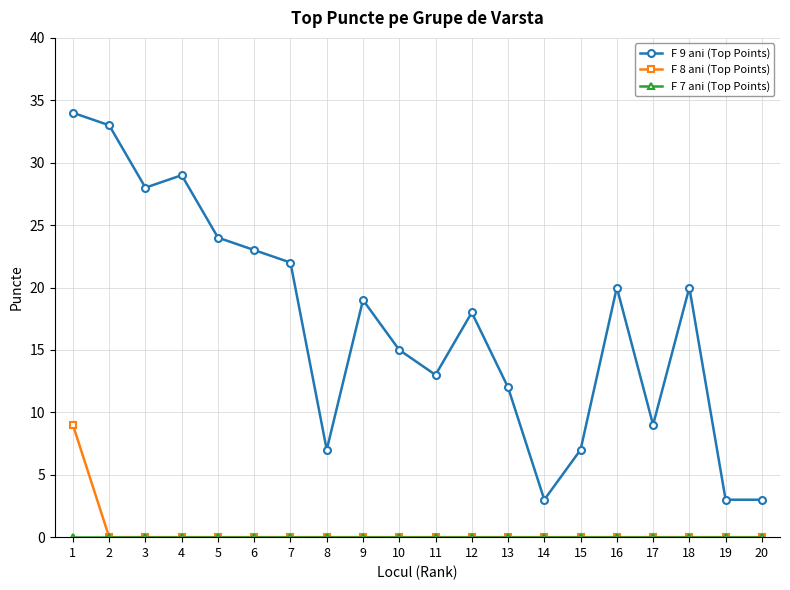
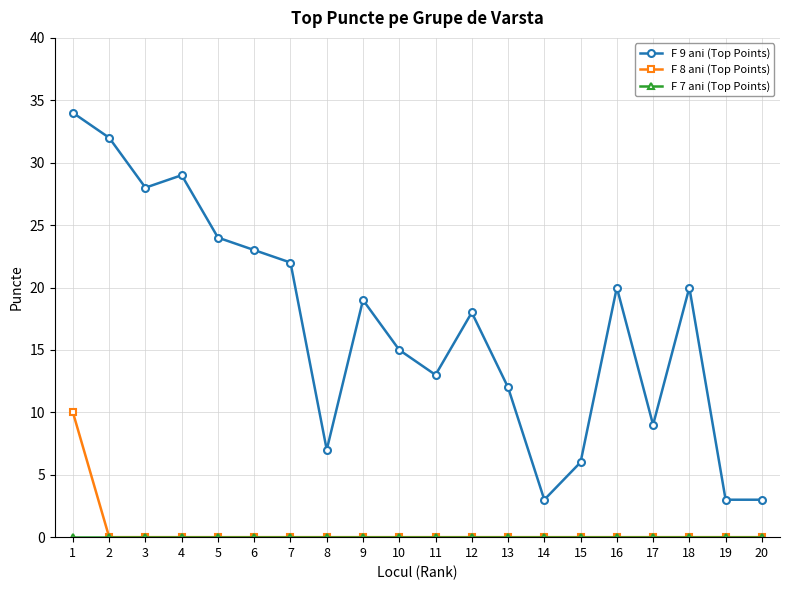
F 8 ani (Top Points), 1: 9 -> 10
F 9 ani (Top Points), 2: 33 -> 32
F 9 ani (Top Points), 15: 7 -> 6
